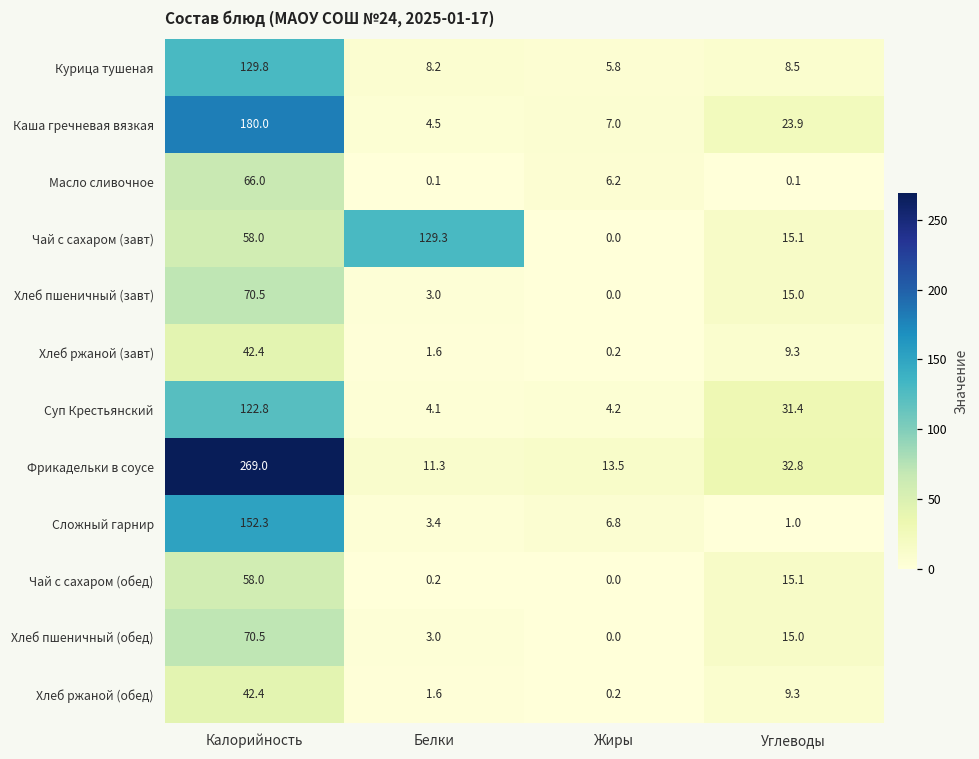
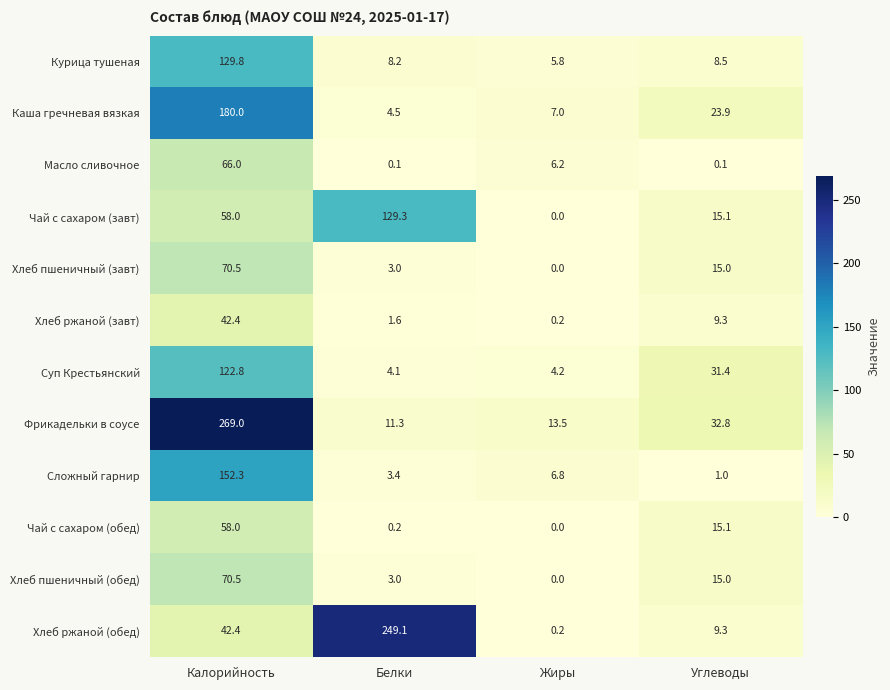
Хлеб ржаной (обед), Белки: 1.6 -> 249.1
